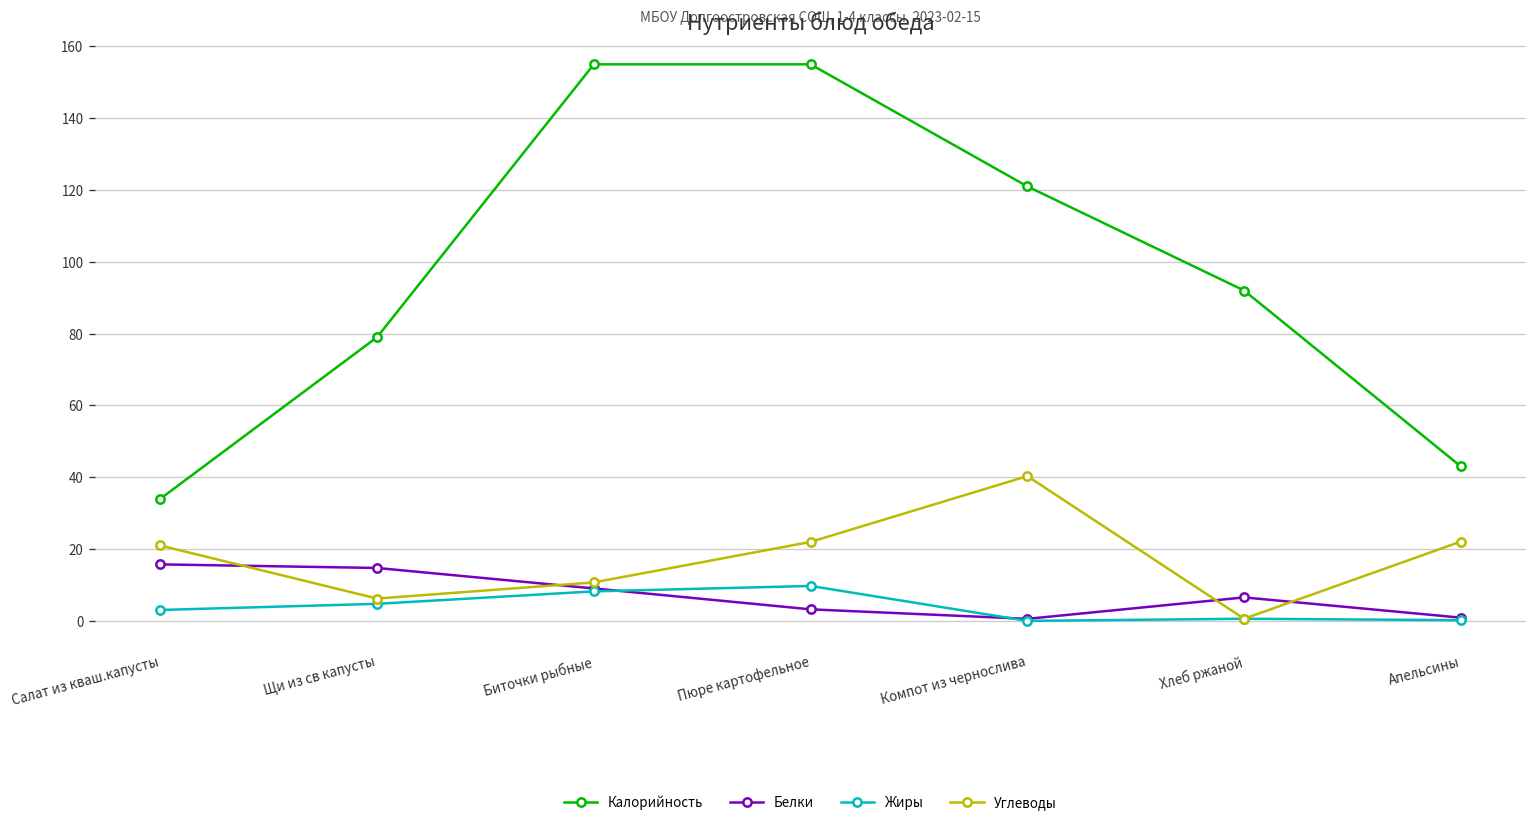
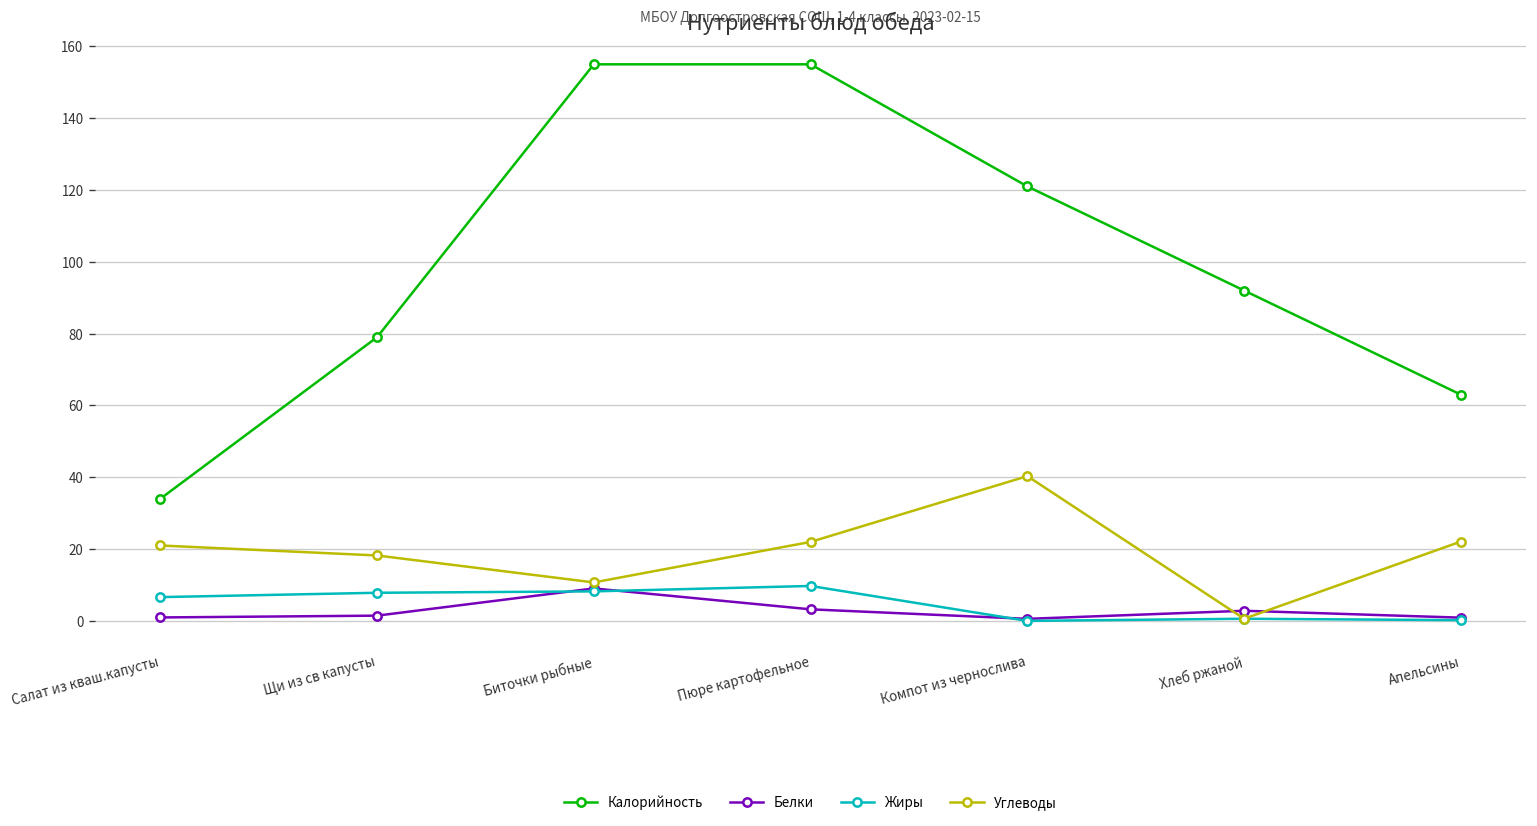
Белки, Салат из кваш.капусты: 16 -> 1
Жиры, Салат из кваш.капусты: 3 -> 7
Белки, Щи из св капусты: 15 -> 1
Жиры, Щи из св капусты: 5 -> 8
Углеводы, Щи из св капусты: 6 -> 18
Белки, Хлеб ржаной: 7 -> 3
Калорийность, Апельсины: 43 -> 63
